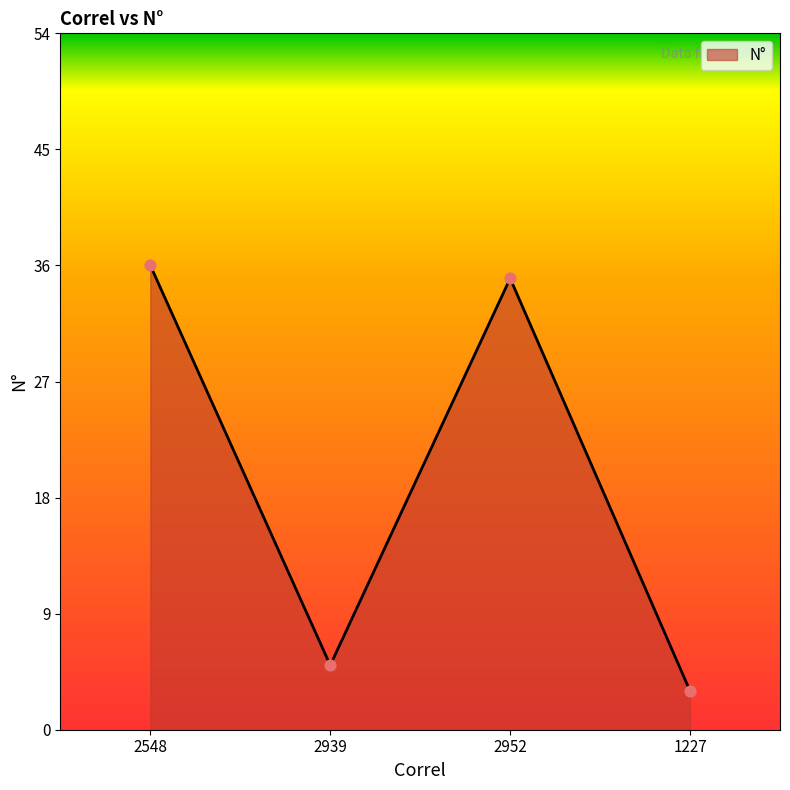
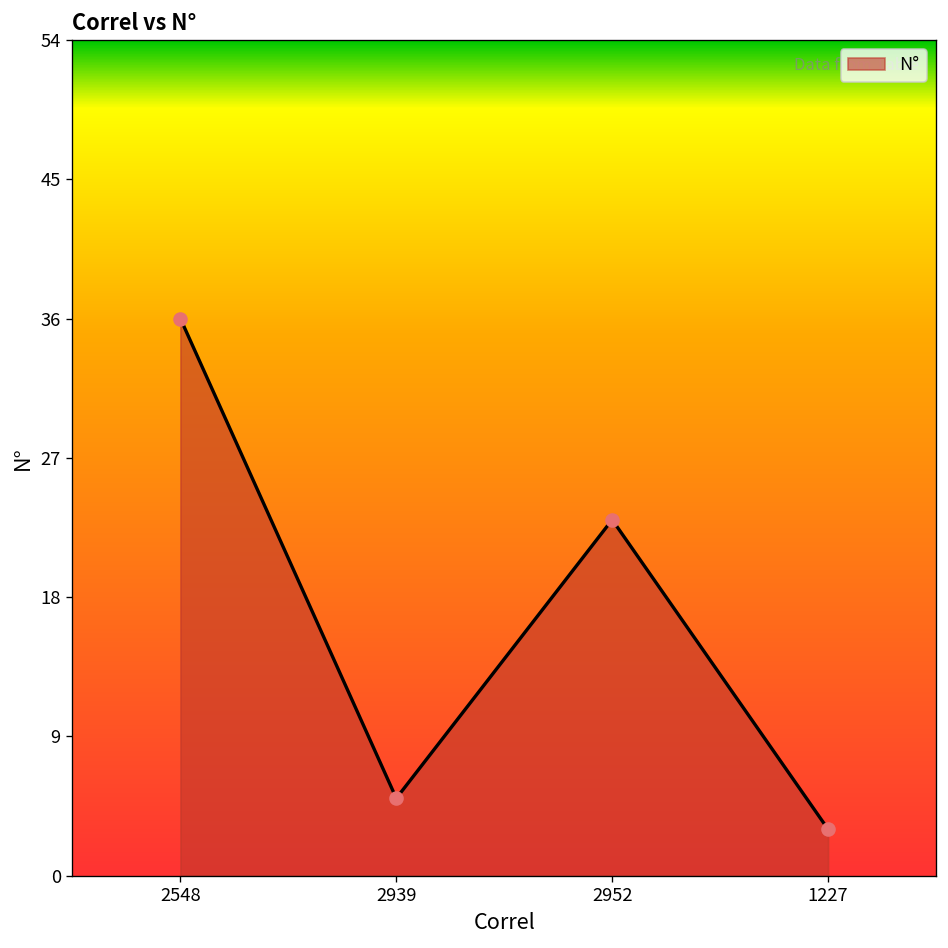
2952: 35 -> 23
